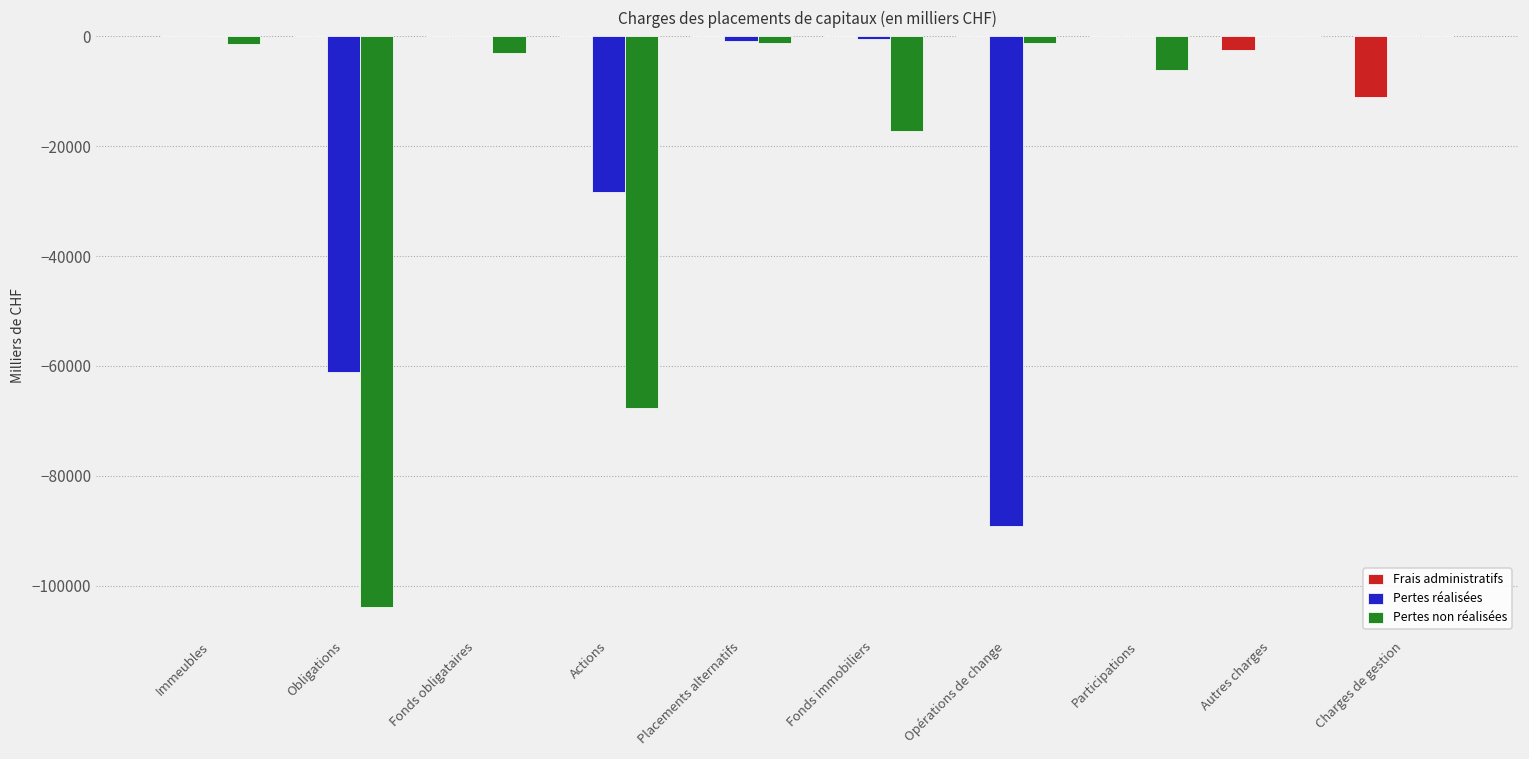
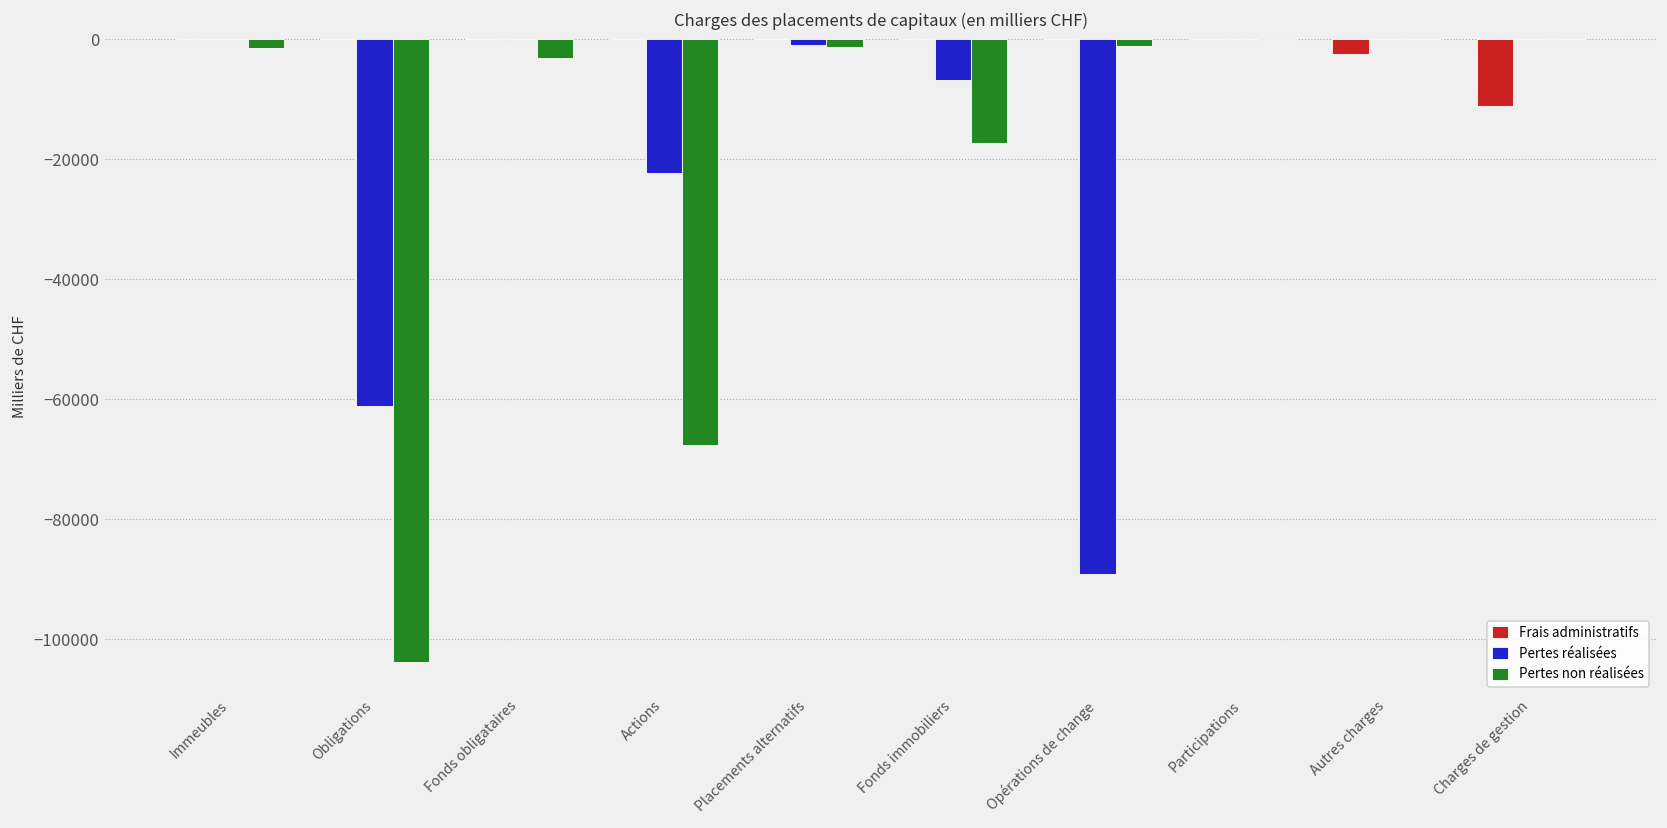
Pertes réalisées, Actions: -28000 -> -22000
Pertes réalisées, Fonds immobiliers: 0 -> -7000
Pertes non réalisées, Participations: -6000 -> 0
